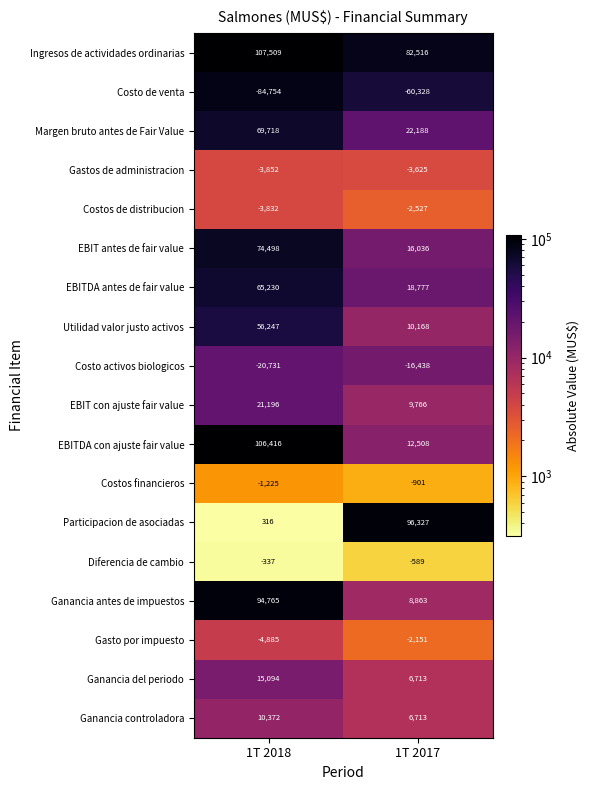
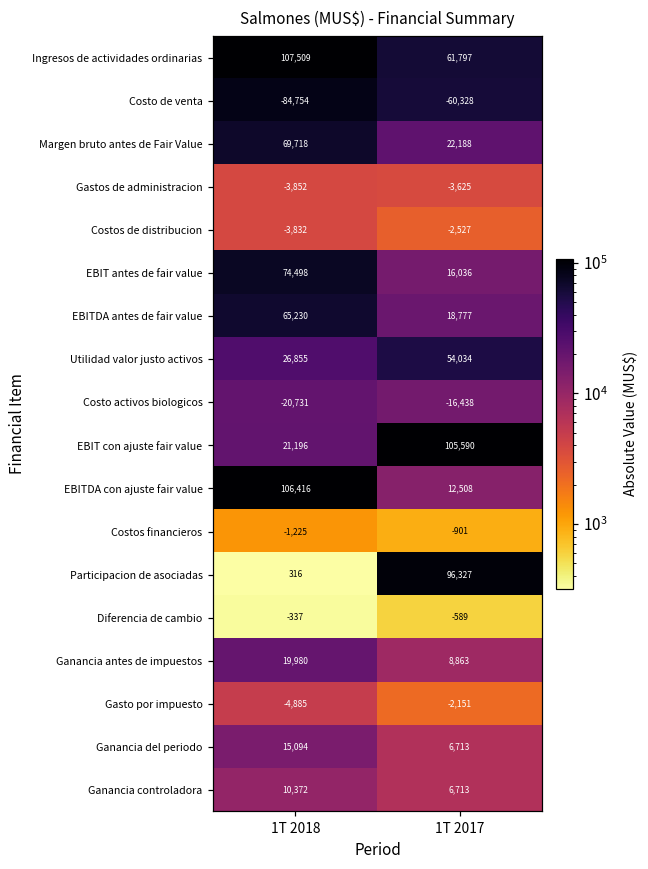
Ingresos de actividades ordinarias, 1T 2017: 82,516 -> 61,797
Utilidad valor justo activos, 1T 2018: 56,247 -> 26,855
Utilidad valor justo activos, 1T 2017: 10,168 -> 54,034
EBIT con ajuste fair value, 1T 2017: 9,766 -> 105,590
Ganancia antes de impuestos, 1T 2018: 94,765 -> 19,980
